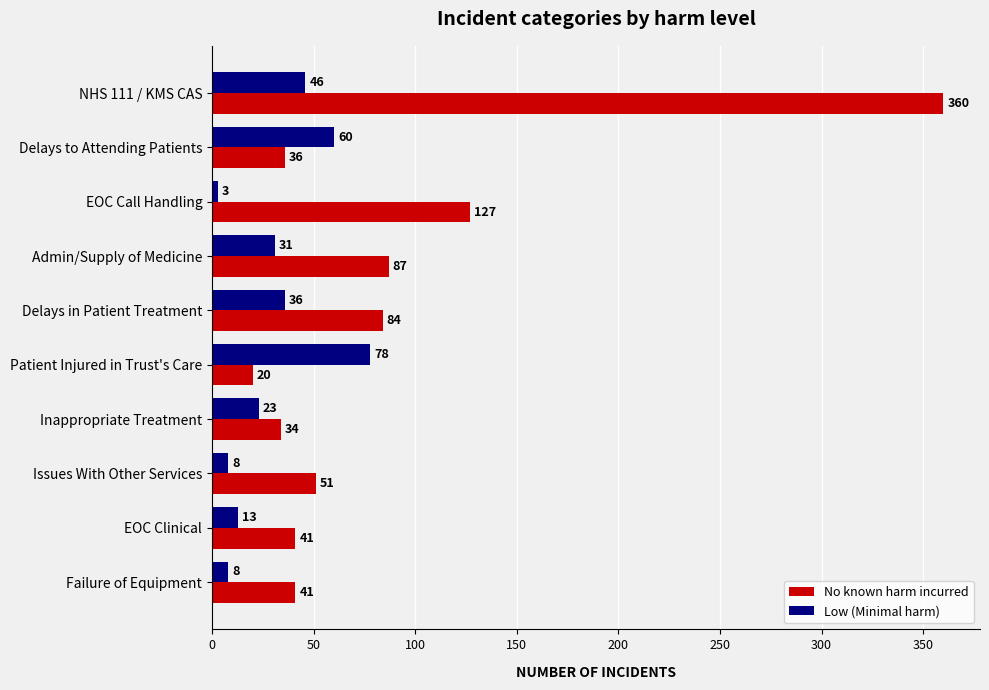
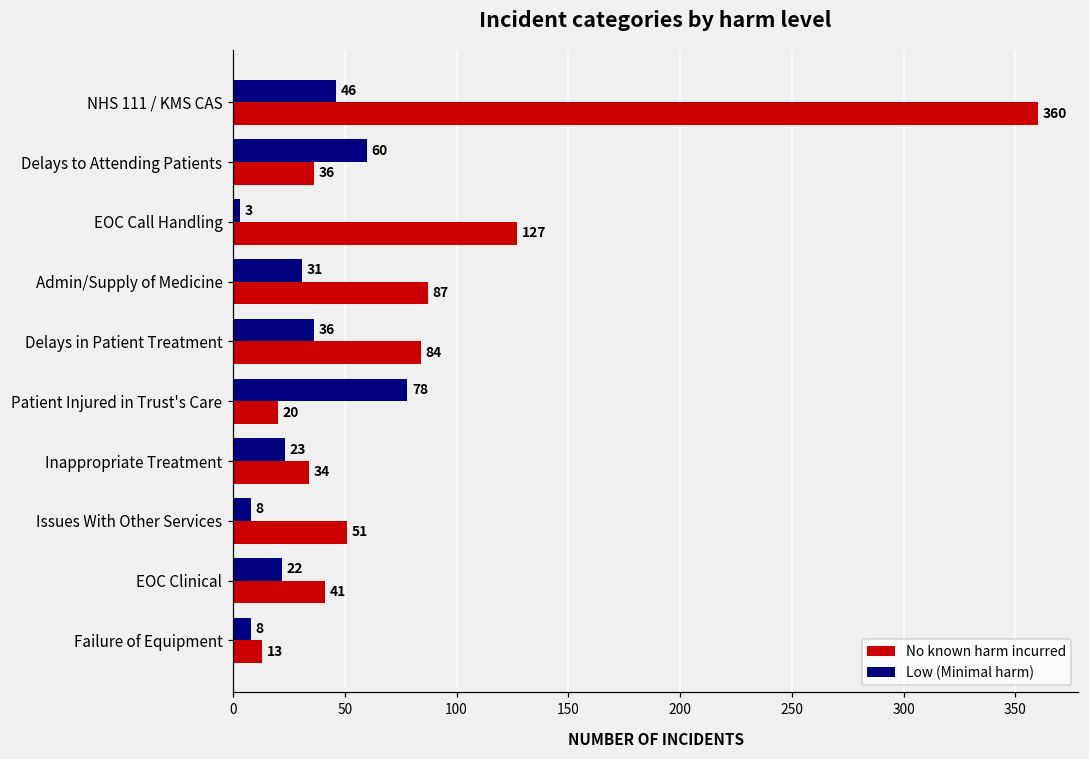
Low (Minimal harm), EOC Clinical: 13 -> 22
No known harm incurred, Failure of Equipment: 41 -> 13
